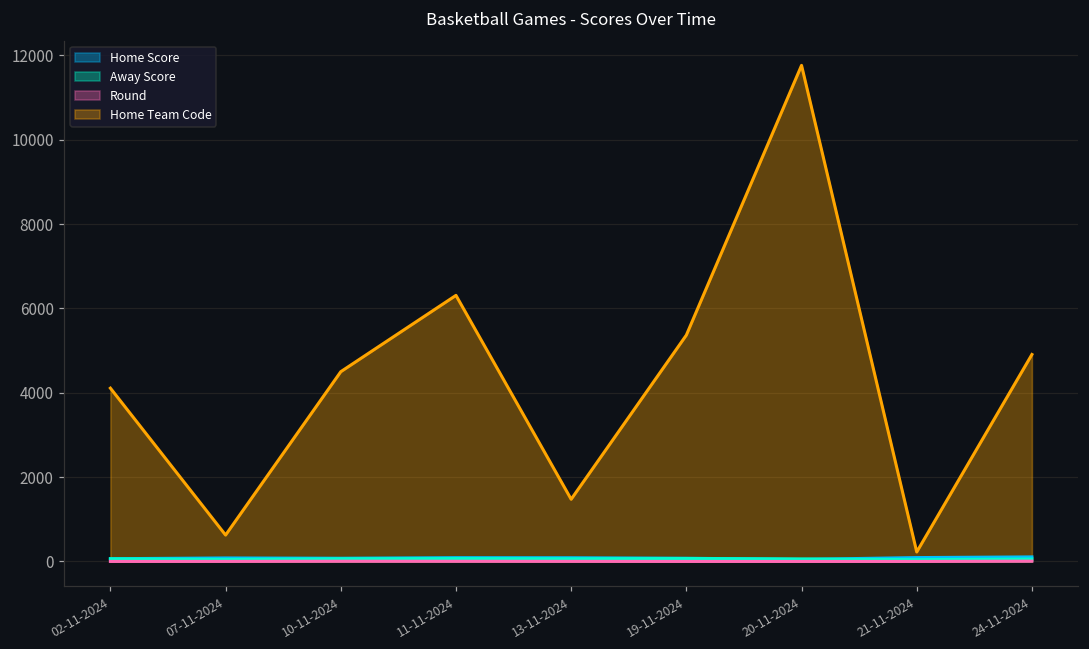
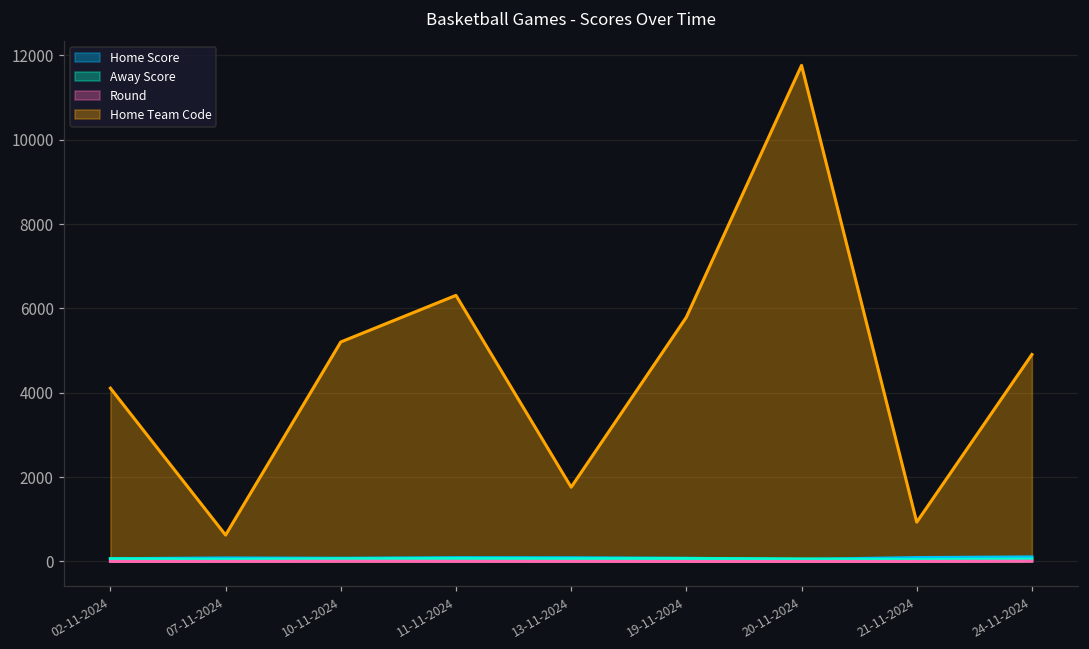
Home Team Code, 10-11-2024: 4500 -> 5200
Home Team Code, 13-11-2024: 1500 -> 1800
Home Team Code, 19-11-2024: 5400 -> 5800
Home Team Code, 21-11-2024: 200 -> 900
